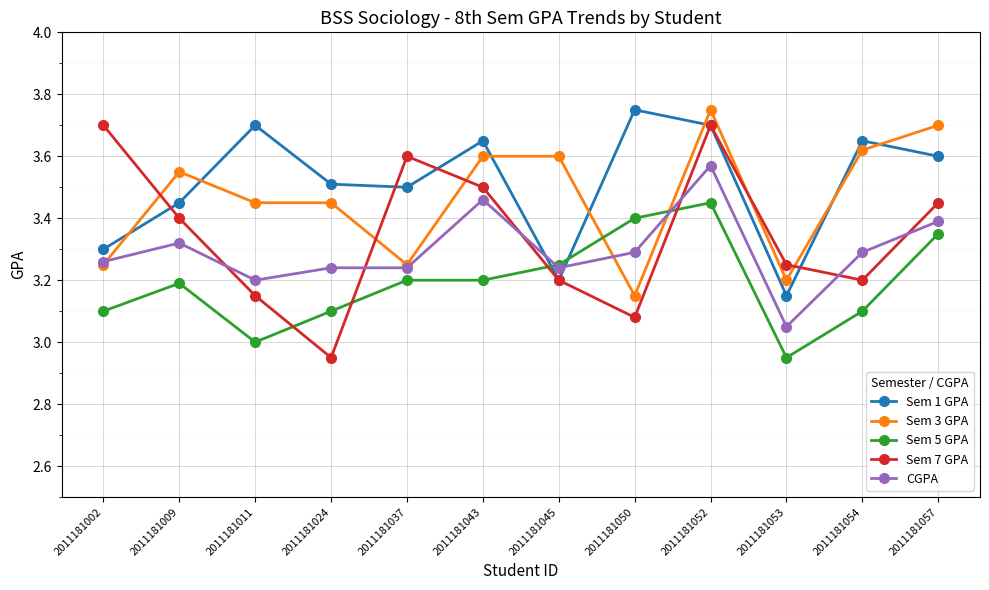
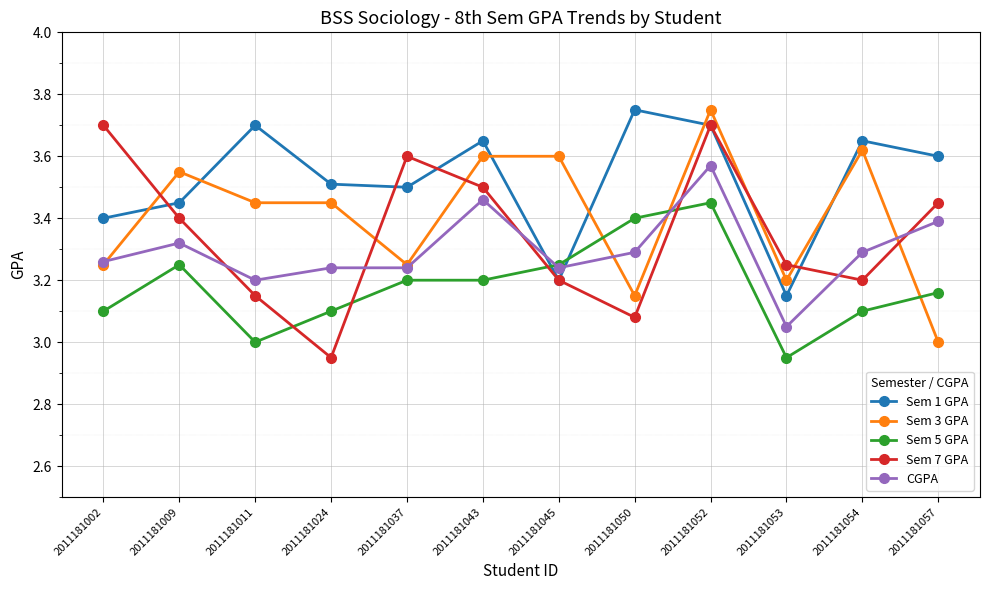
Sem 1 GPA, 2011181002: 3.3 -> 3.4
Sem 5 GPA, 2011181009: 3.19 -> 3.25
Sem 3 GPA, 2011181057: 3.7 -> 3.0
Sem 5 GPA, 2011181057: 3.35 -> 3.16
